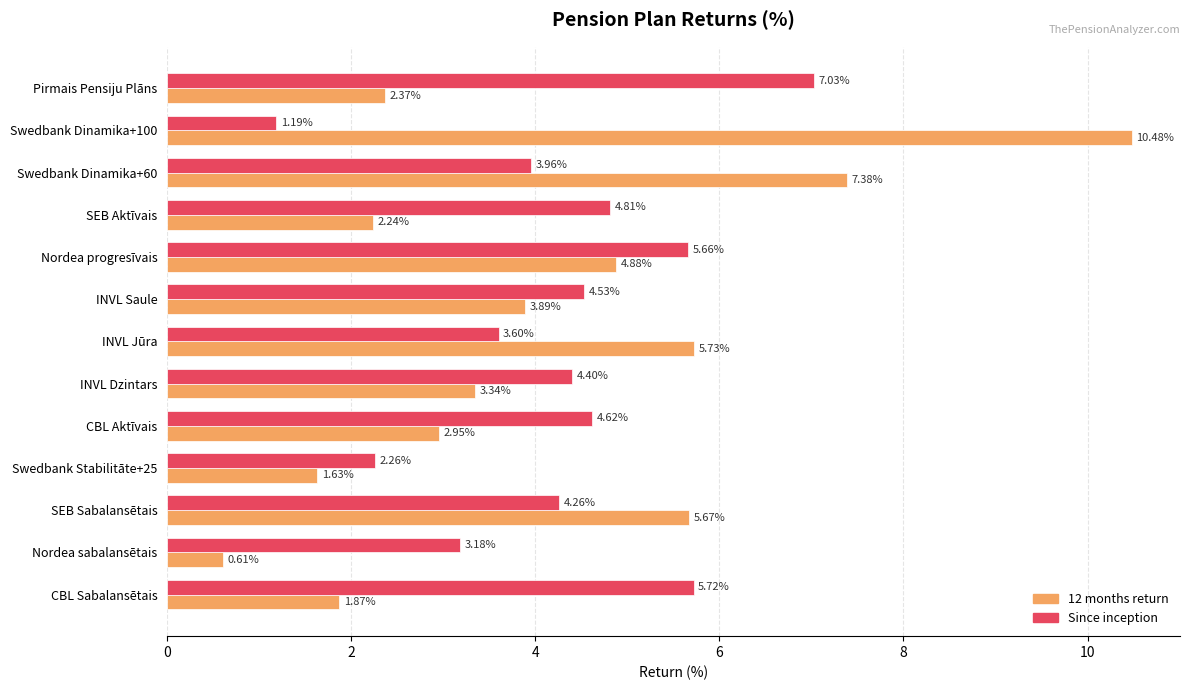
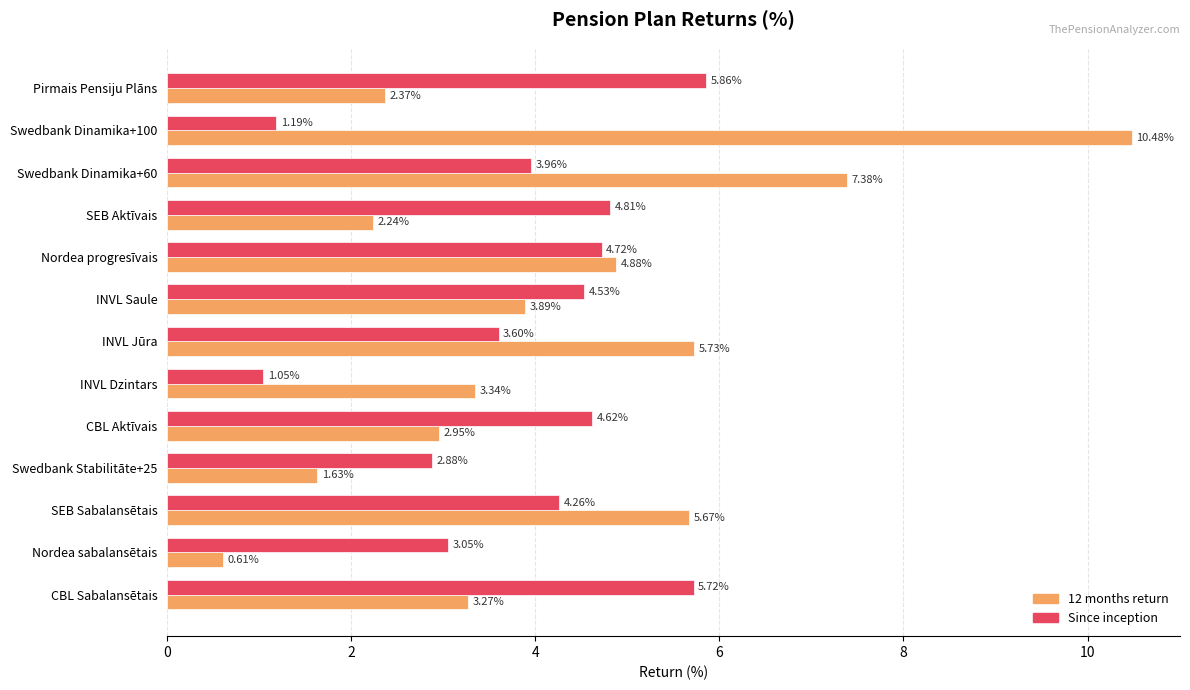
Since inception, Pirmais Pensiju Plāns: 7.03% -> 5.86%
Since inception, Nordea progresīvais: 5.66% -> 4.72%
Since inception, INVL Dzintars: 4.40% -> 1.05%
Since inception, Swedbank Stabilitāte+25: 2.26% -> 2.88%
Since inception, Nordea sabalansētais: 3.18% -> 3.05%
12 months return, CBL Sabalansētais: 1.87% -> 3.27%
